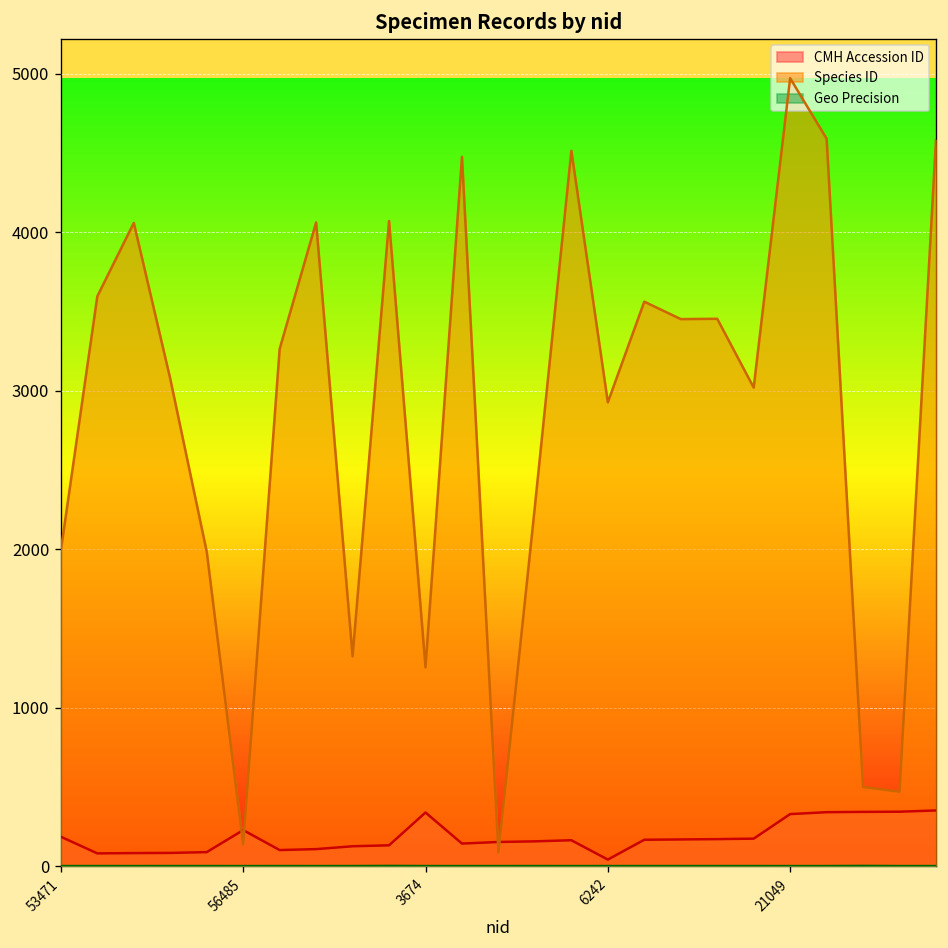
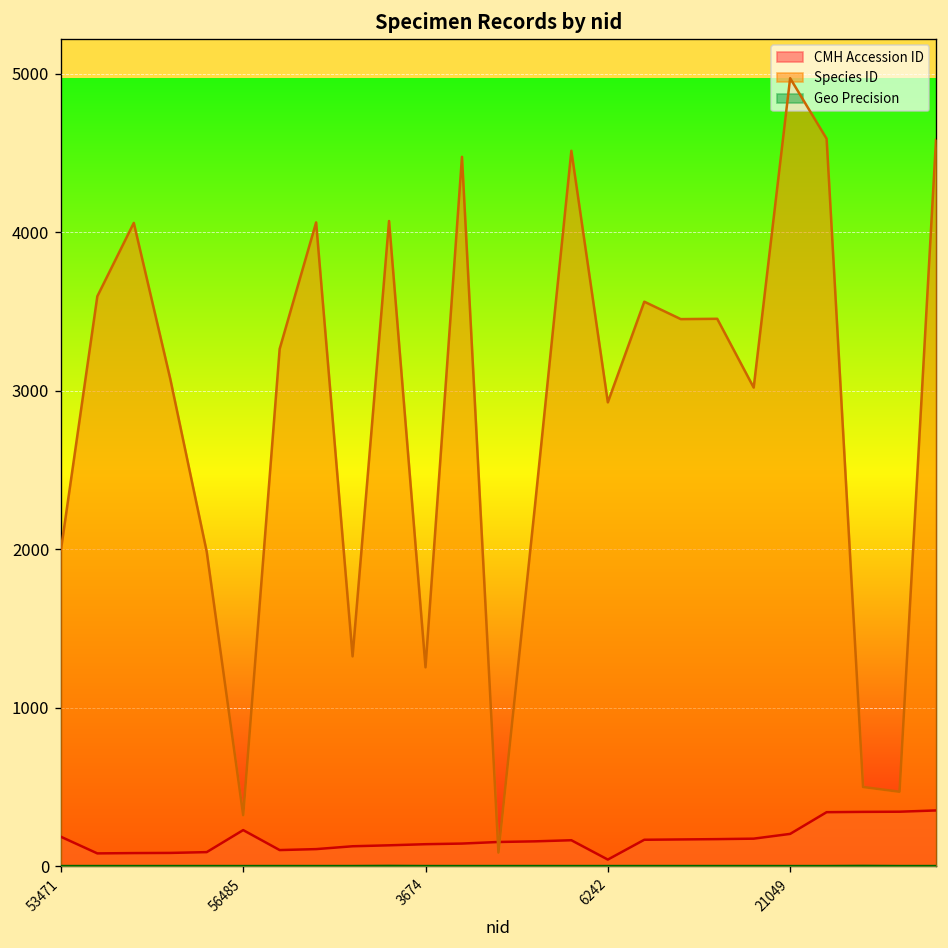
Species ID, 56485: 140 -> 320
CMH Accession ID, 3674: 340 -> 140
CMH Accession ID, 21049: 330 -> 200
